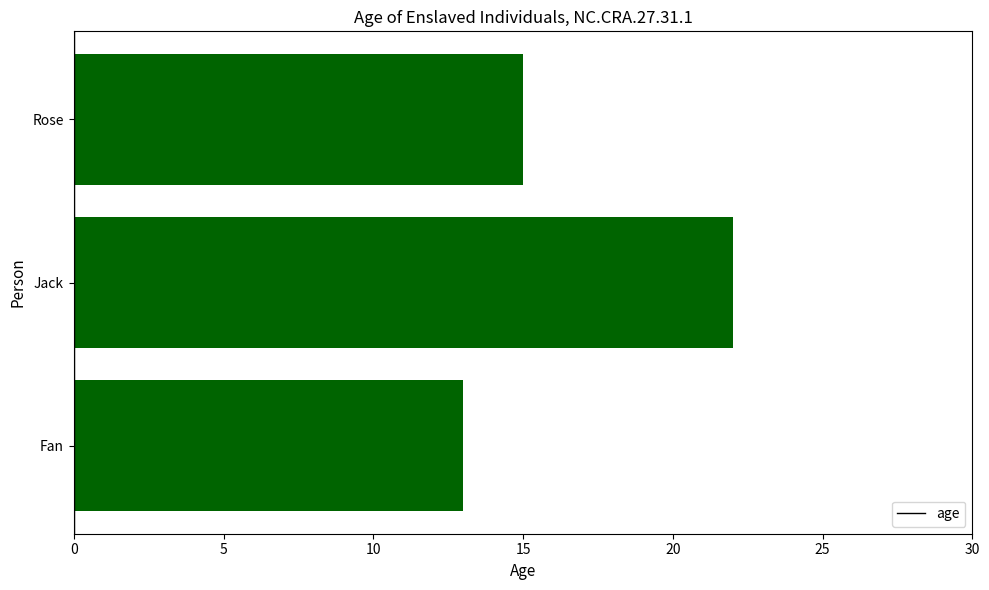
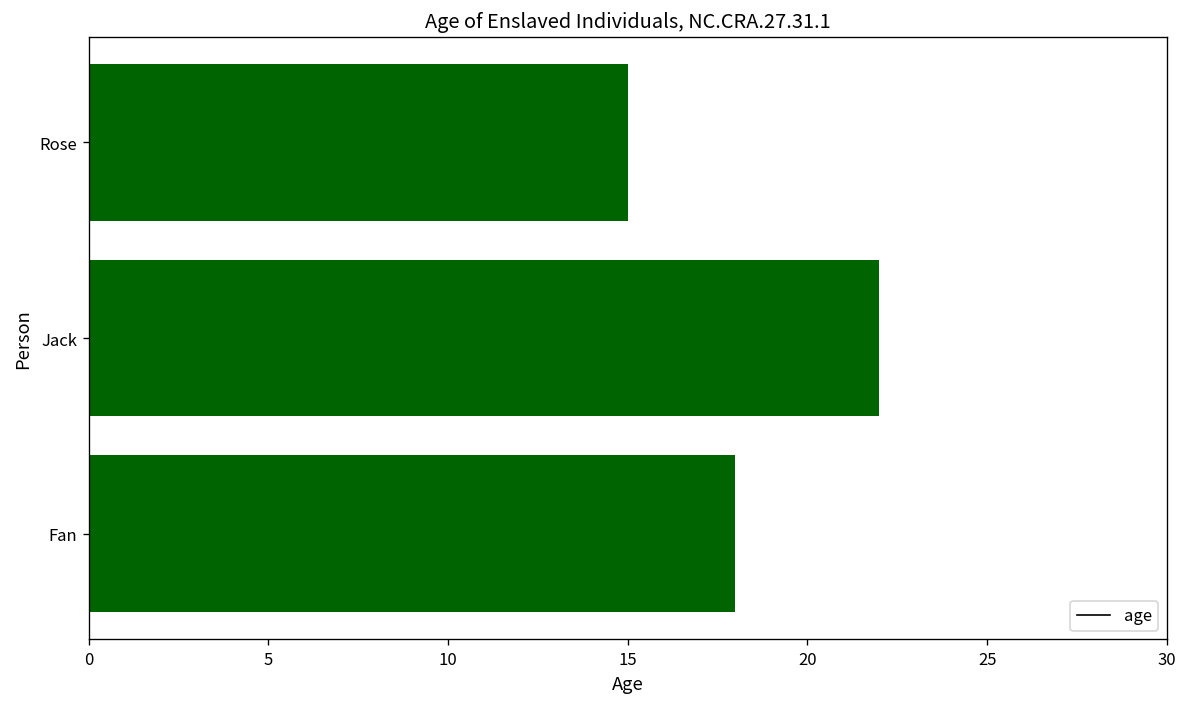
Fan: 13 -> 18
